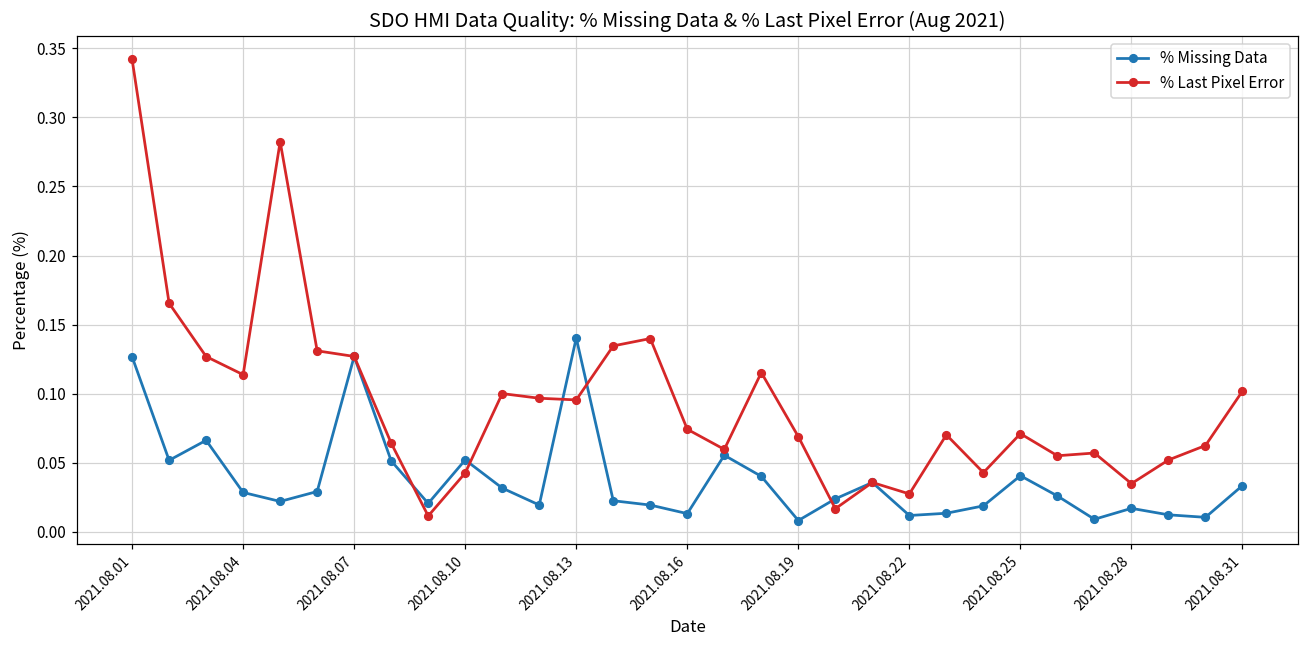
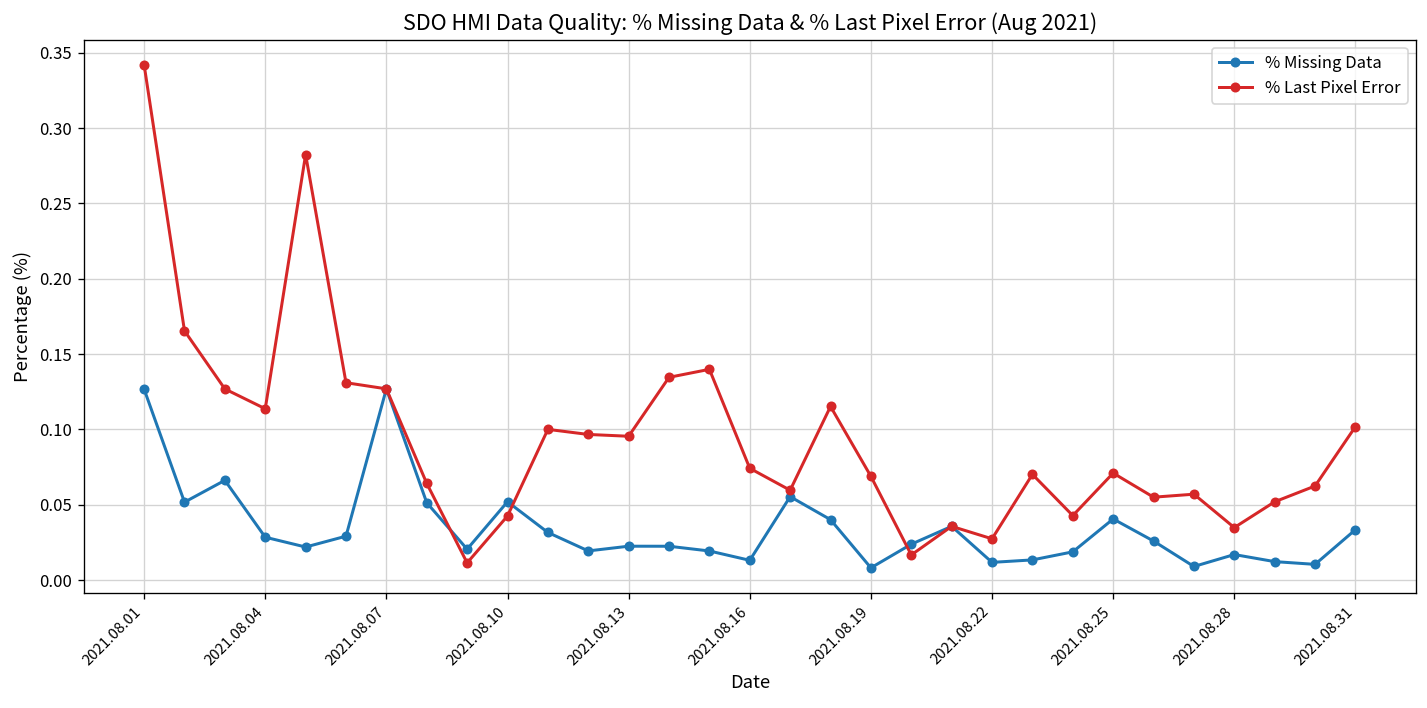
% Missing Data, 2021.08.13: 0.140 -> 0.022
